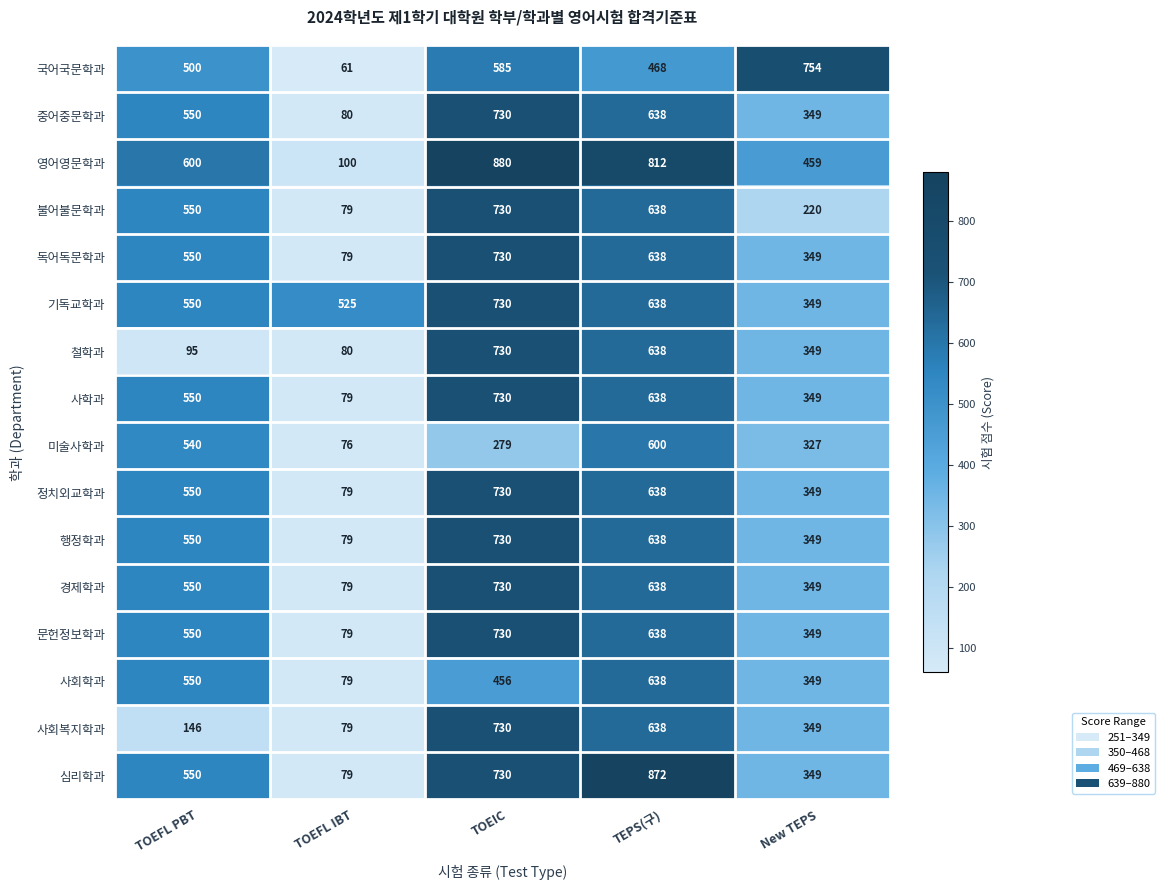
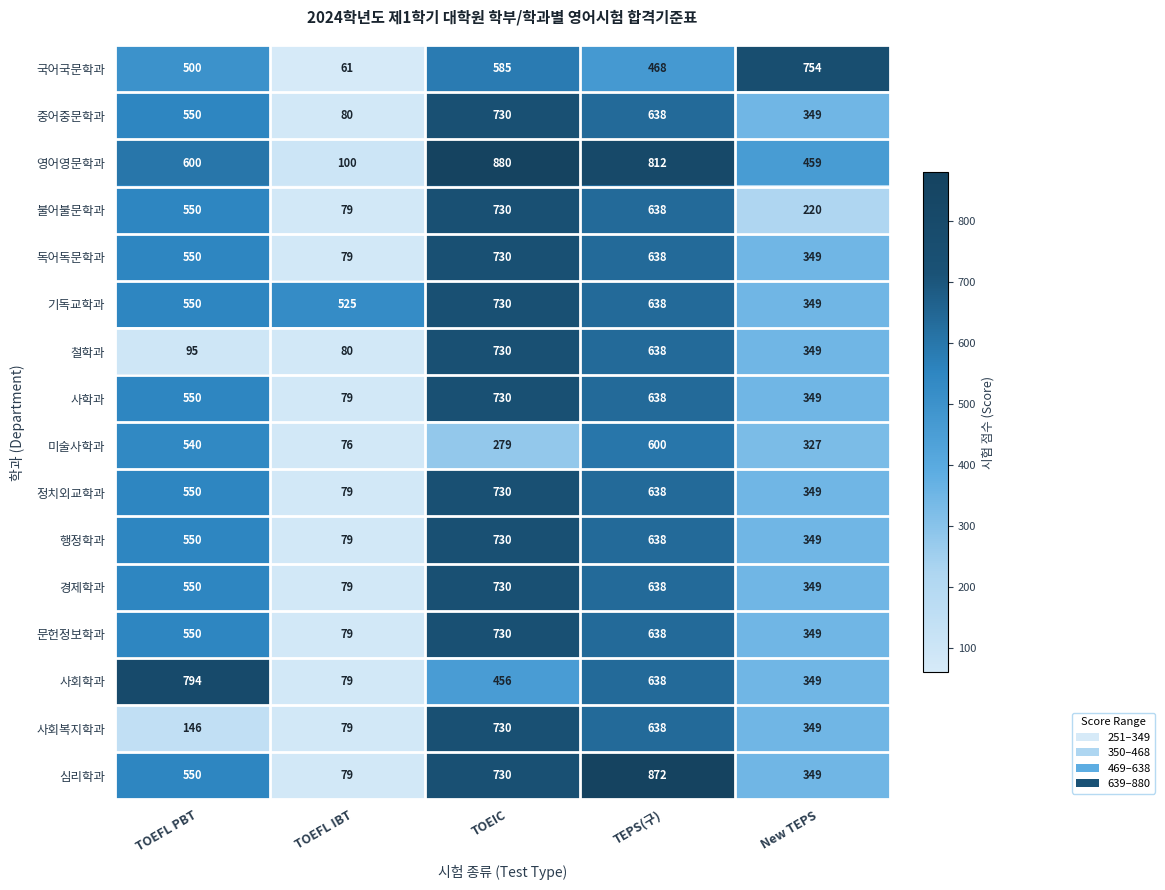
사회학과, TOEFL PBT: 550 -> 794
